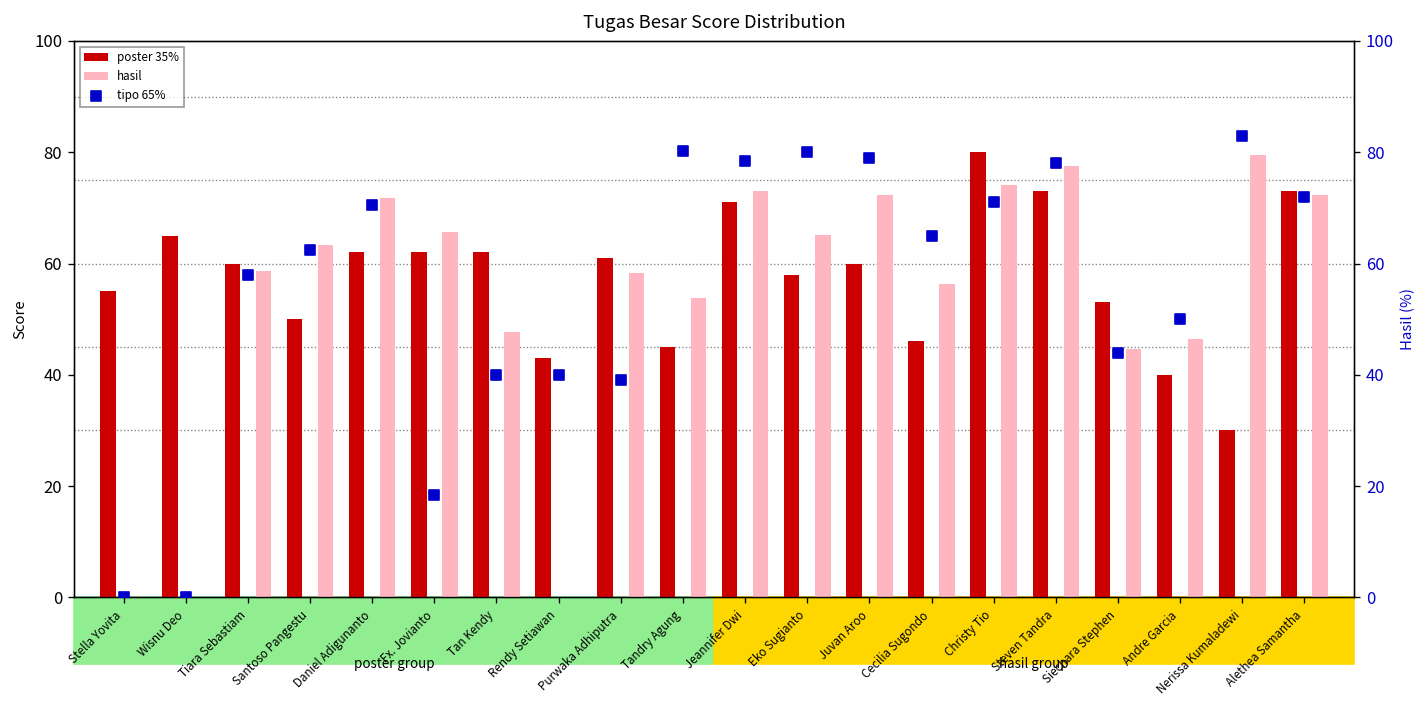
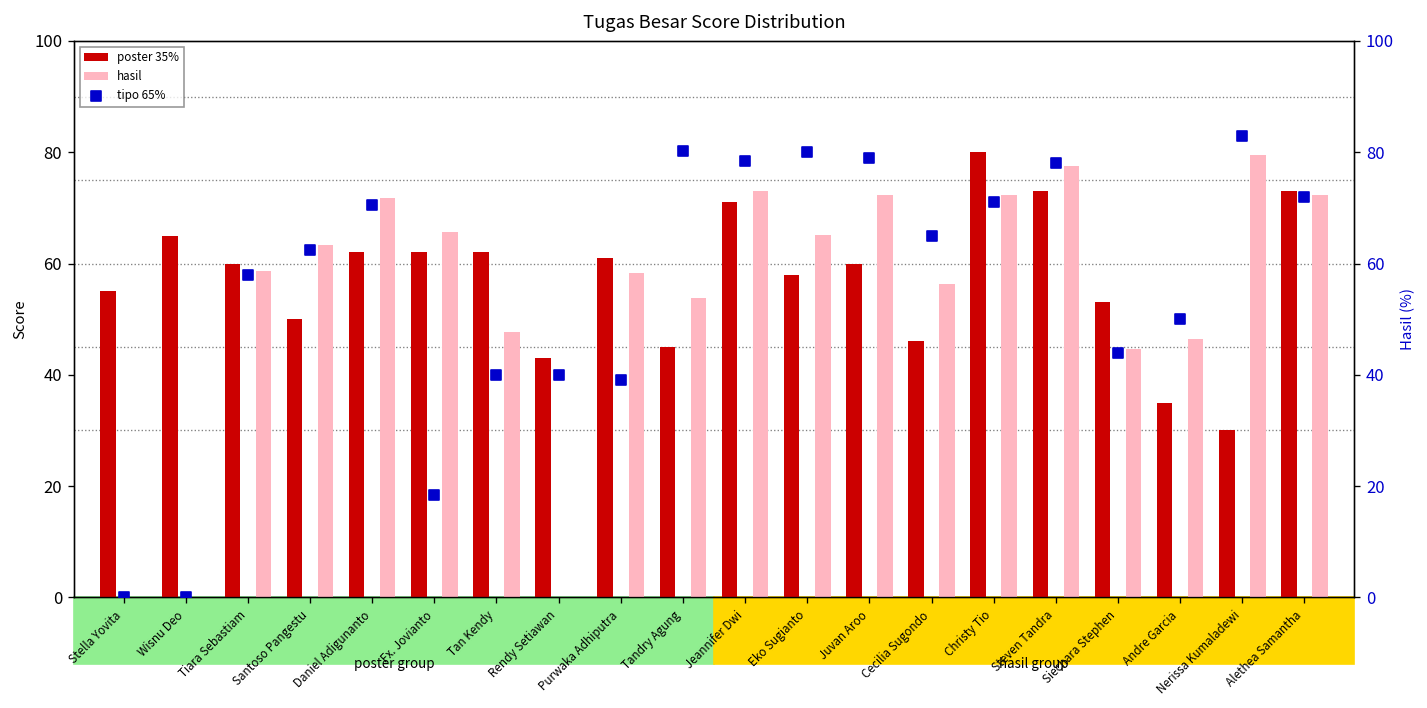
hasil, Christy Tio: 74 -> 72
poster 35%, Andre Garcia: 40 -> 35
